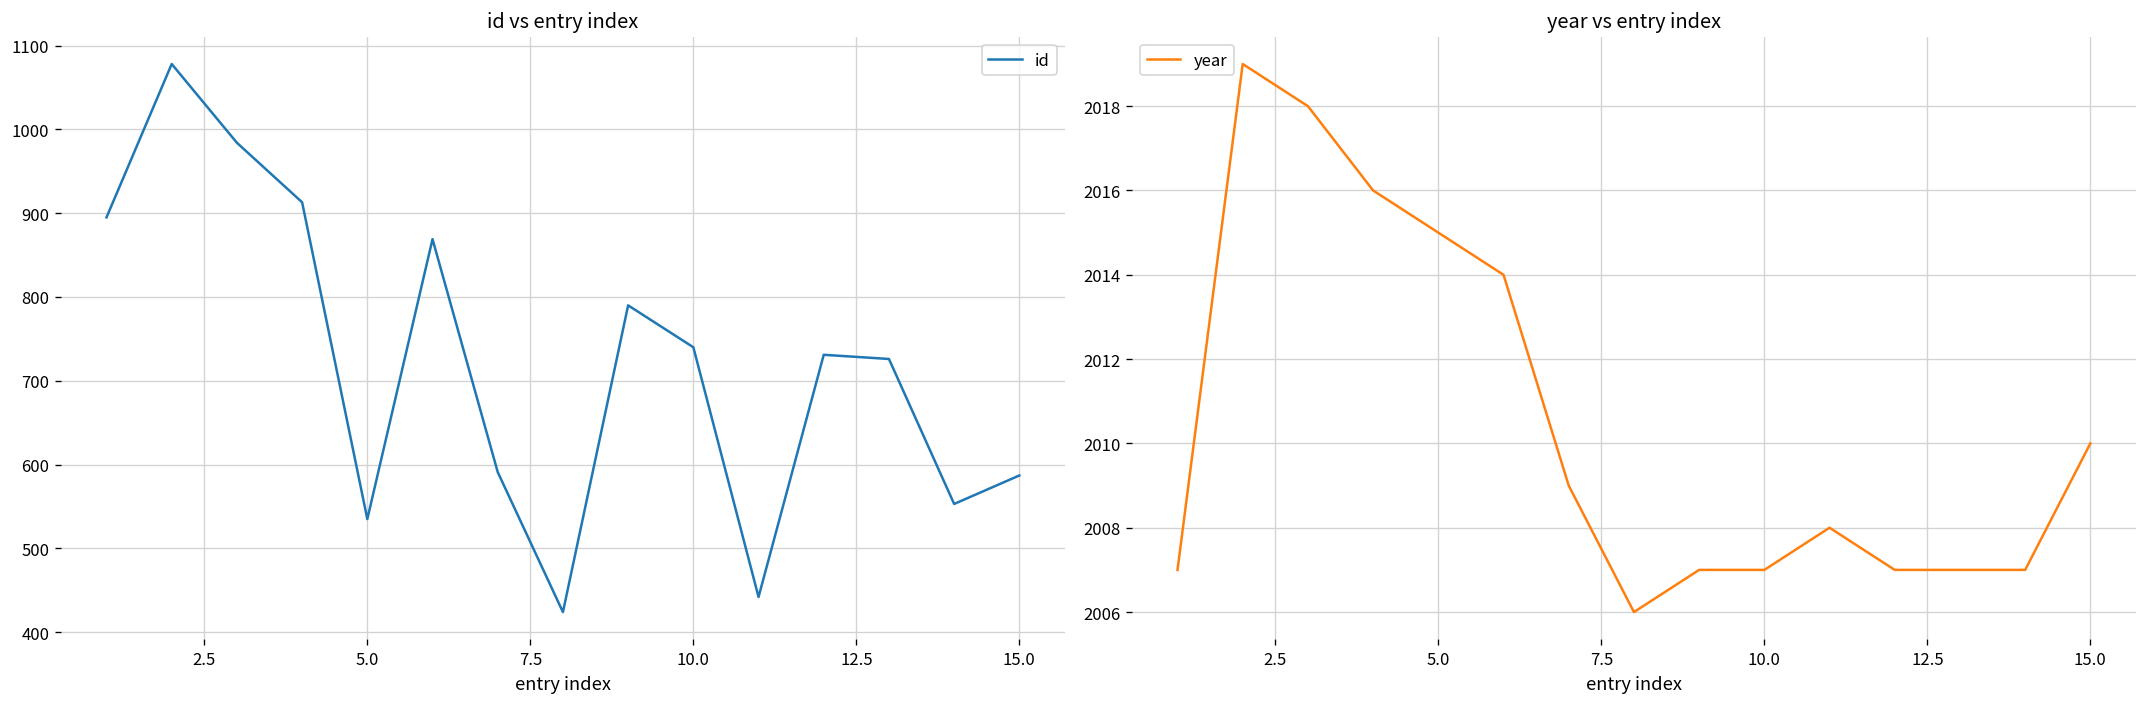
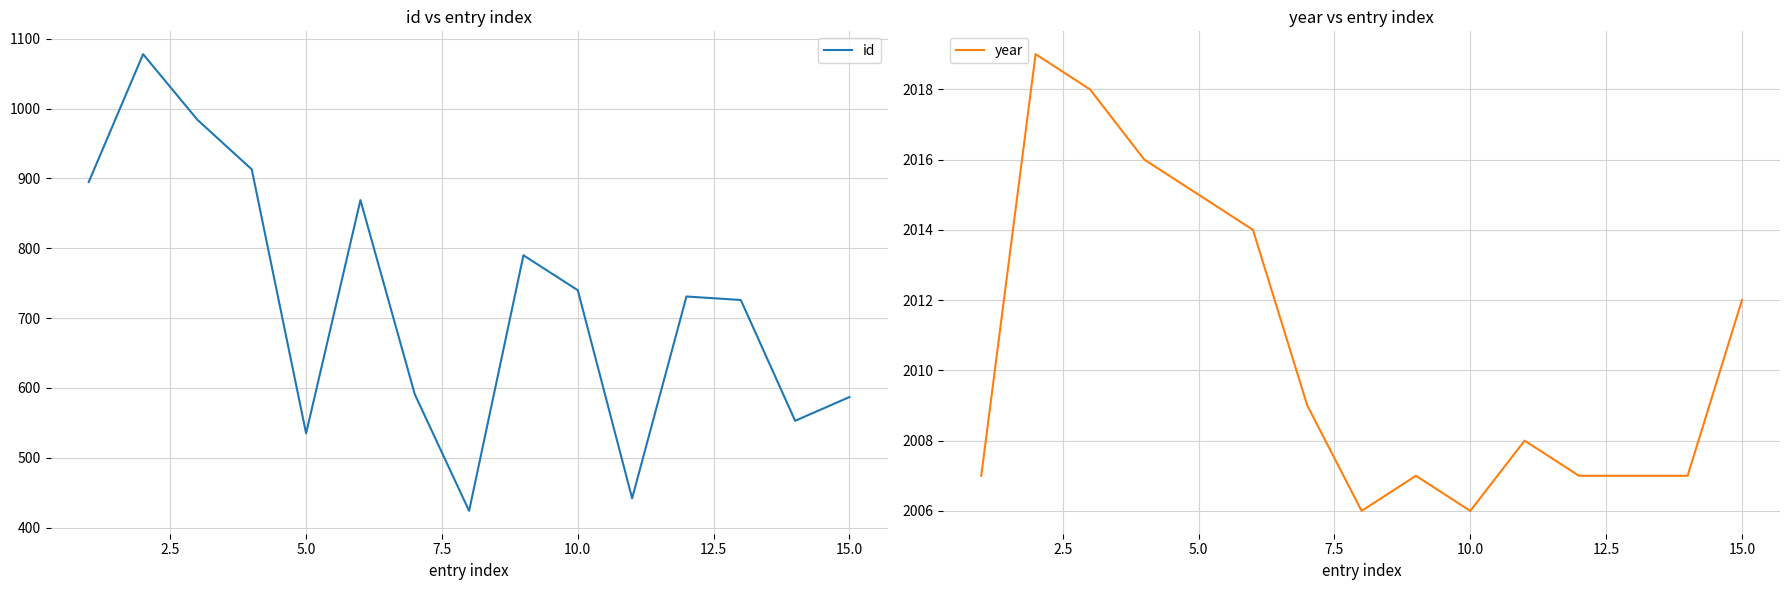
year vs entry index, 10.0: 2007 -> 2006
year vs entry index, 15.0: 2010 -> 2012
